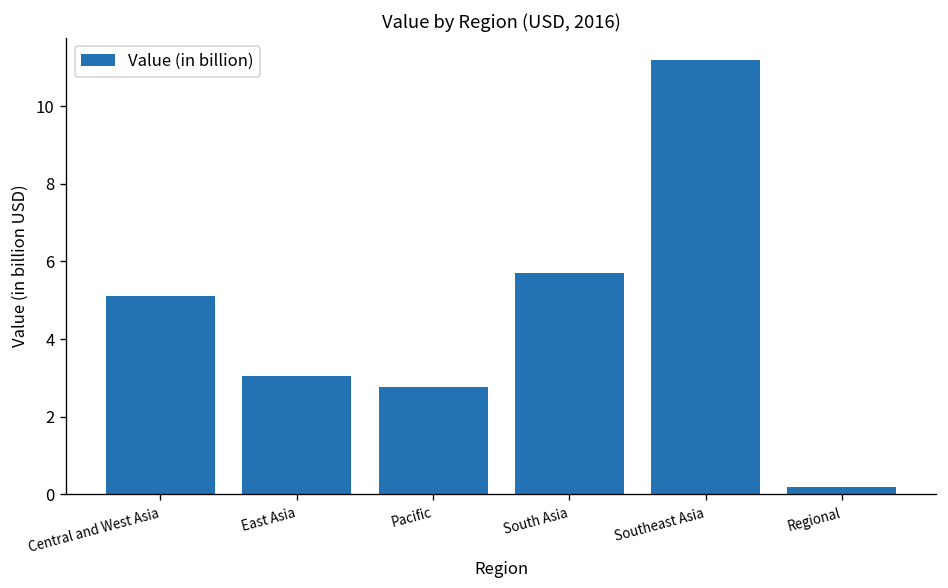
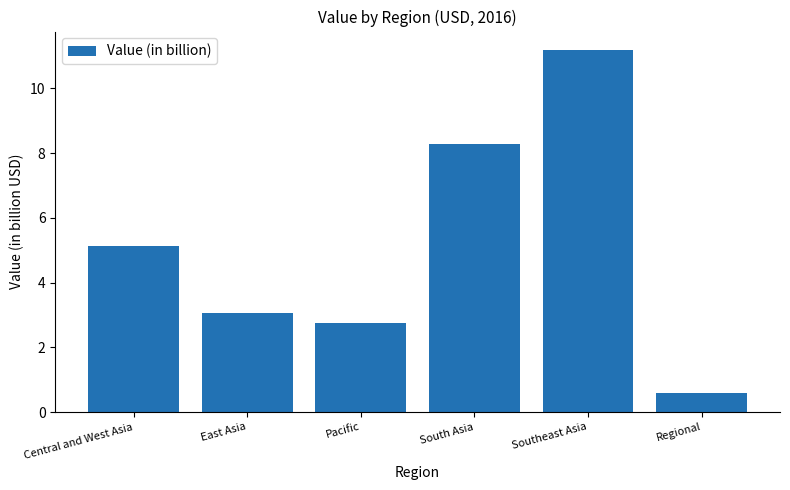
South Asia: 5.7 -> 8.3
Regional: 0.2 -> 0.6
